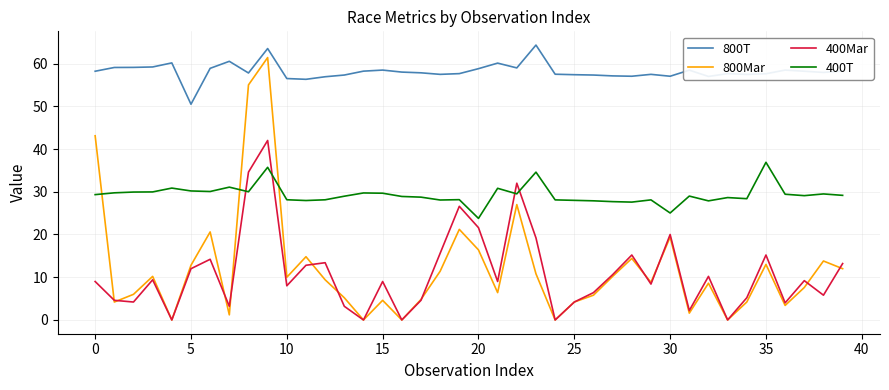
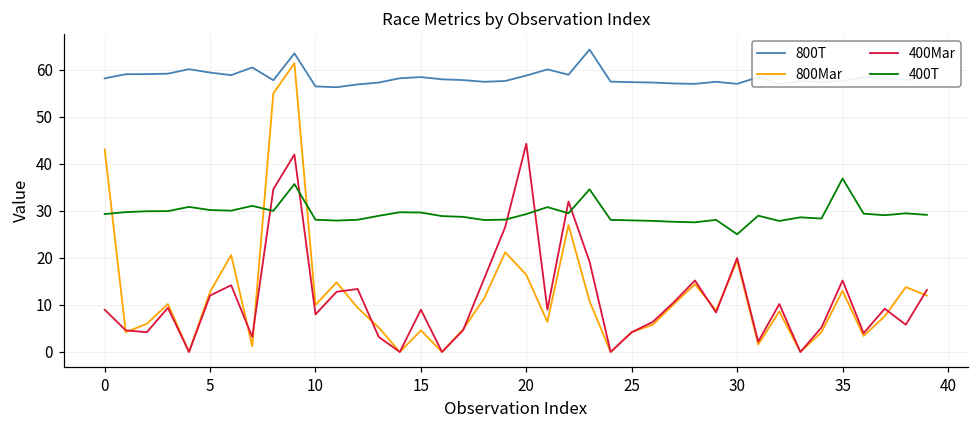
800T, 5: 50 -> 59
400Mar, 20: 22 -> 44
400T, 20: 24 -> 29
